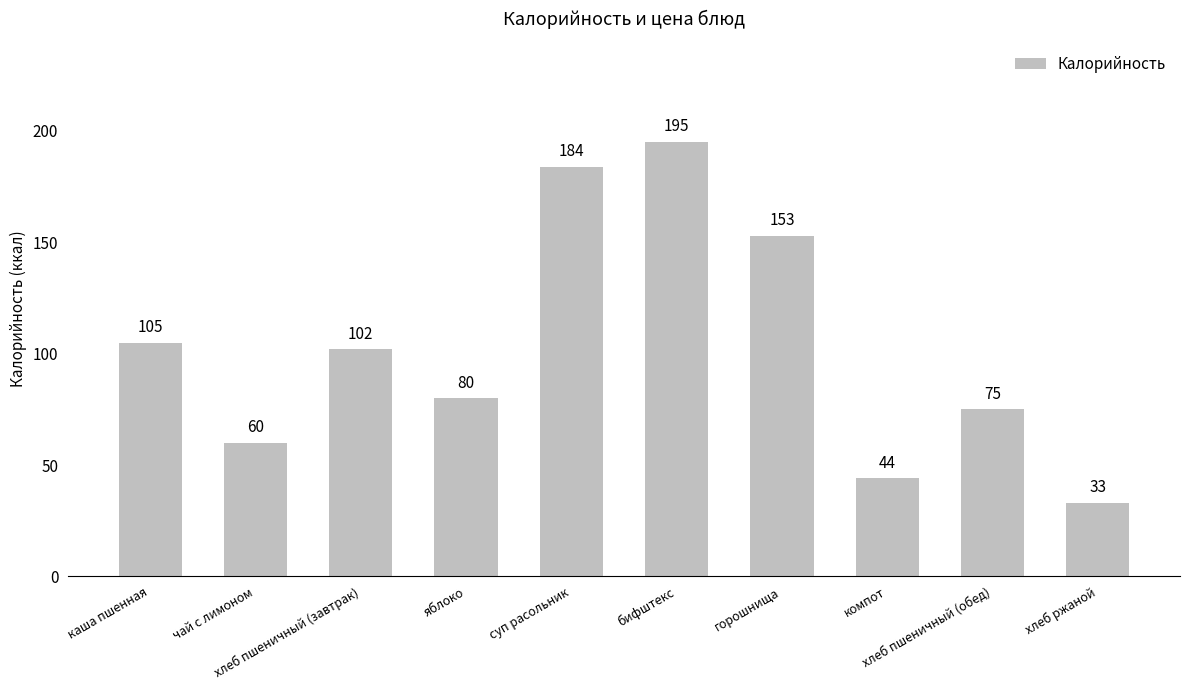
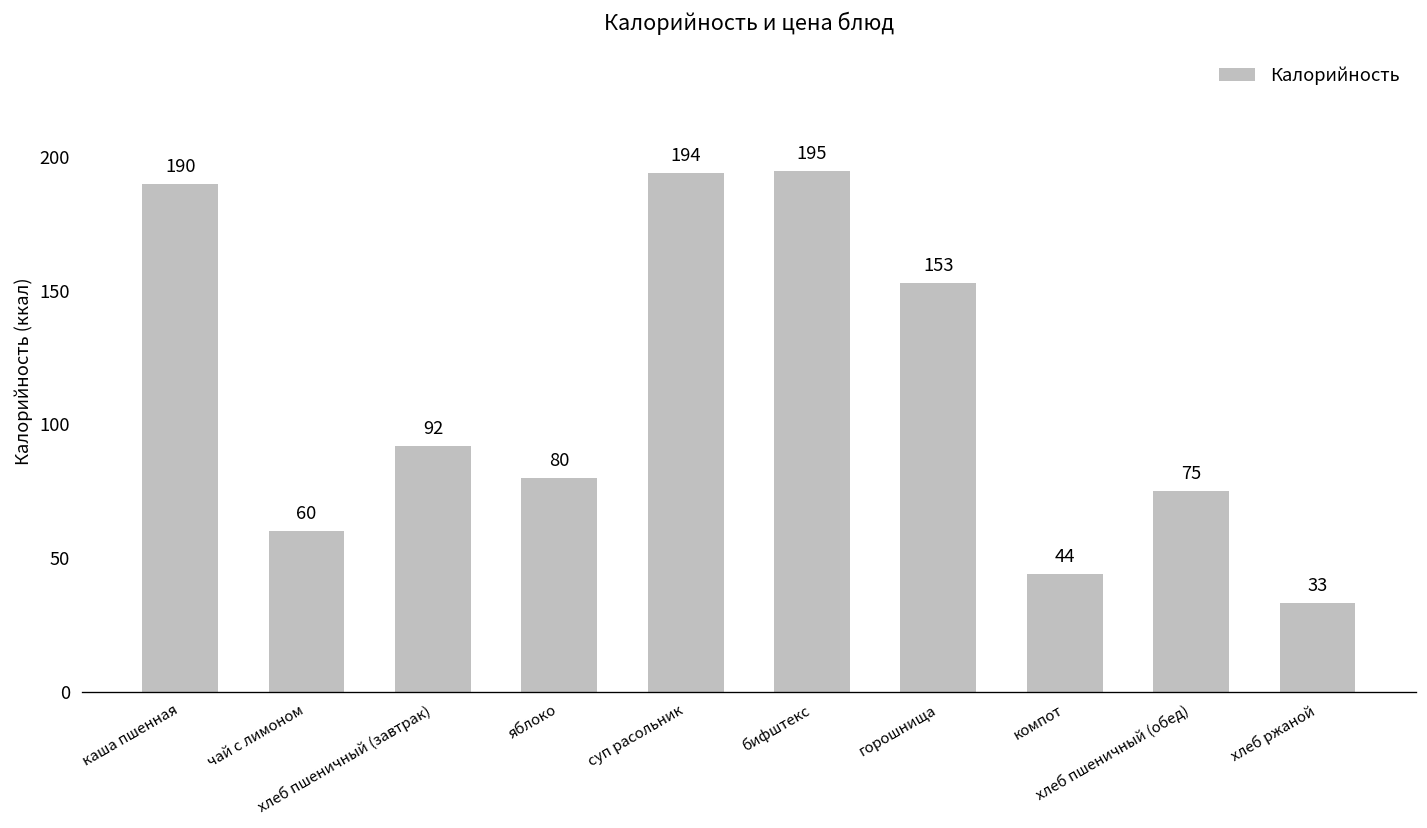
каша пшенная: 105 -> 190
хлеб пшеничный (завтрак): 102 -> 92
суп расольник: 184 -> 194
